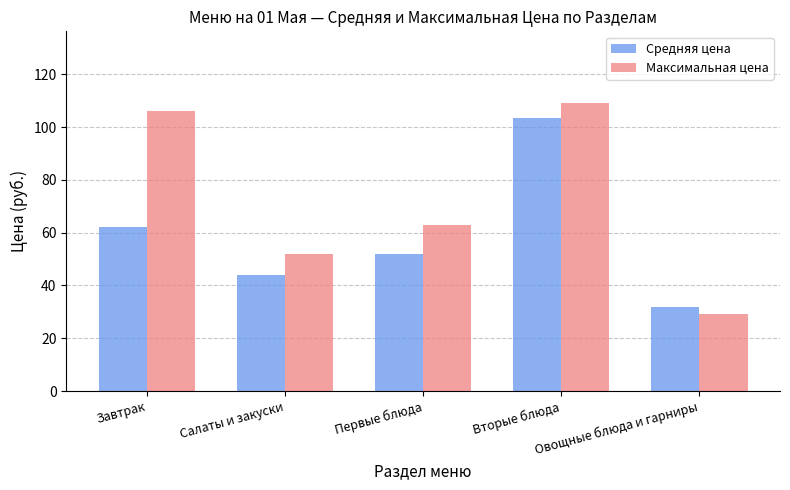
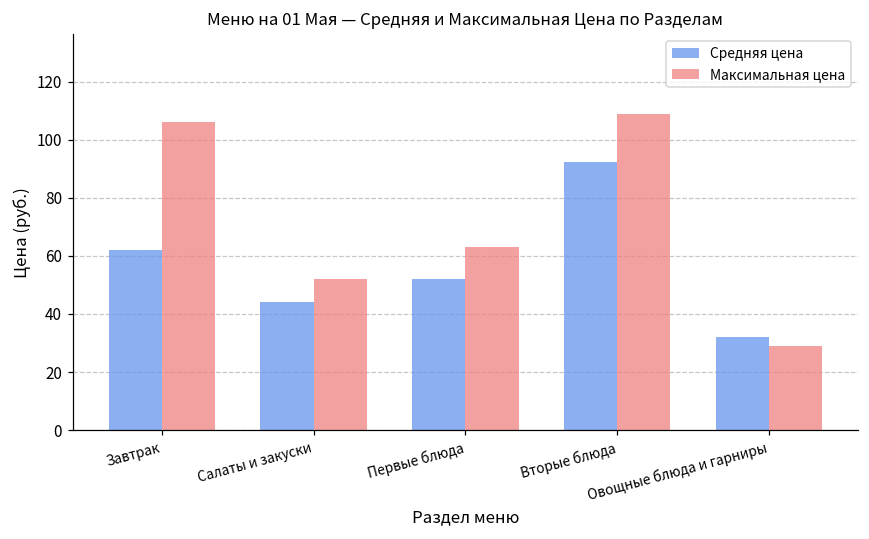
Средняя цена, Вторые блюда: 104 -> 92
